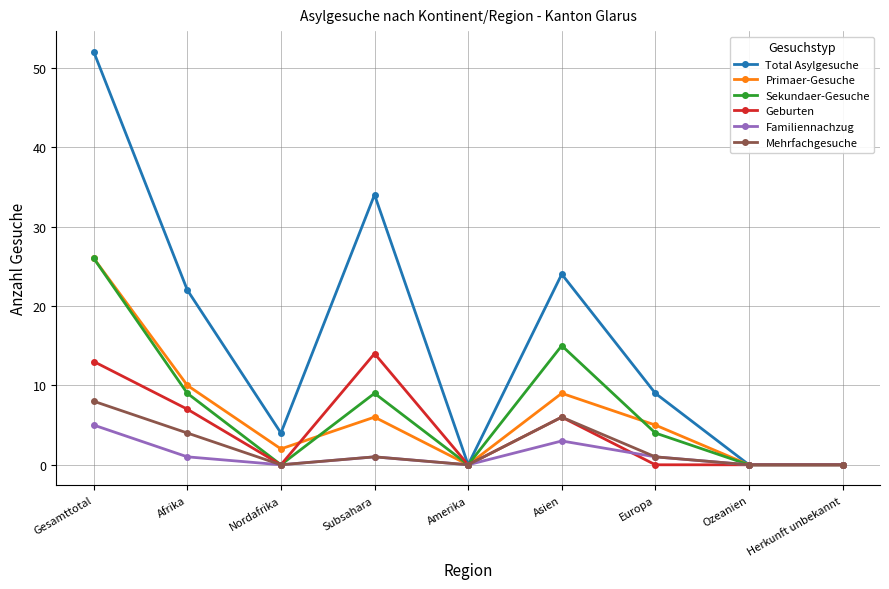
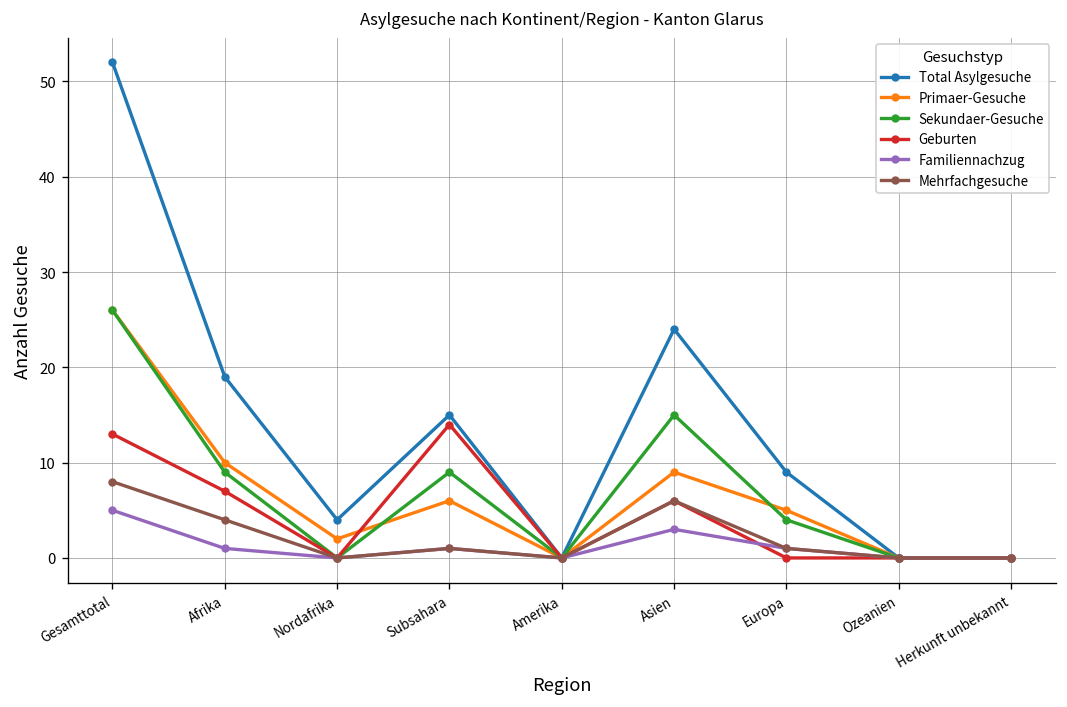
Total Asylgesuche, Afrika: 22 -> 19
Total Asylgesuche, Subsahara: 34 -> 15
